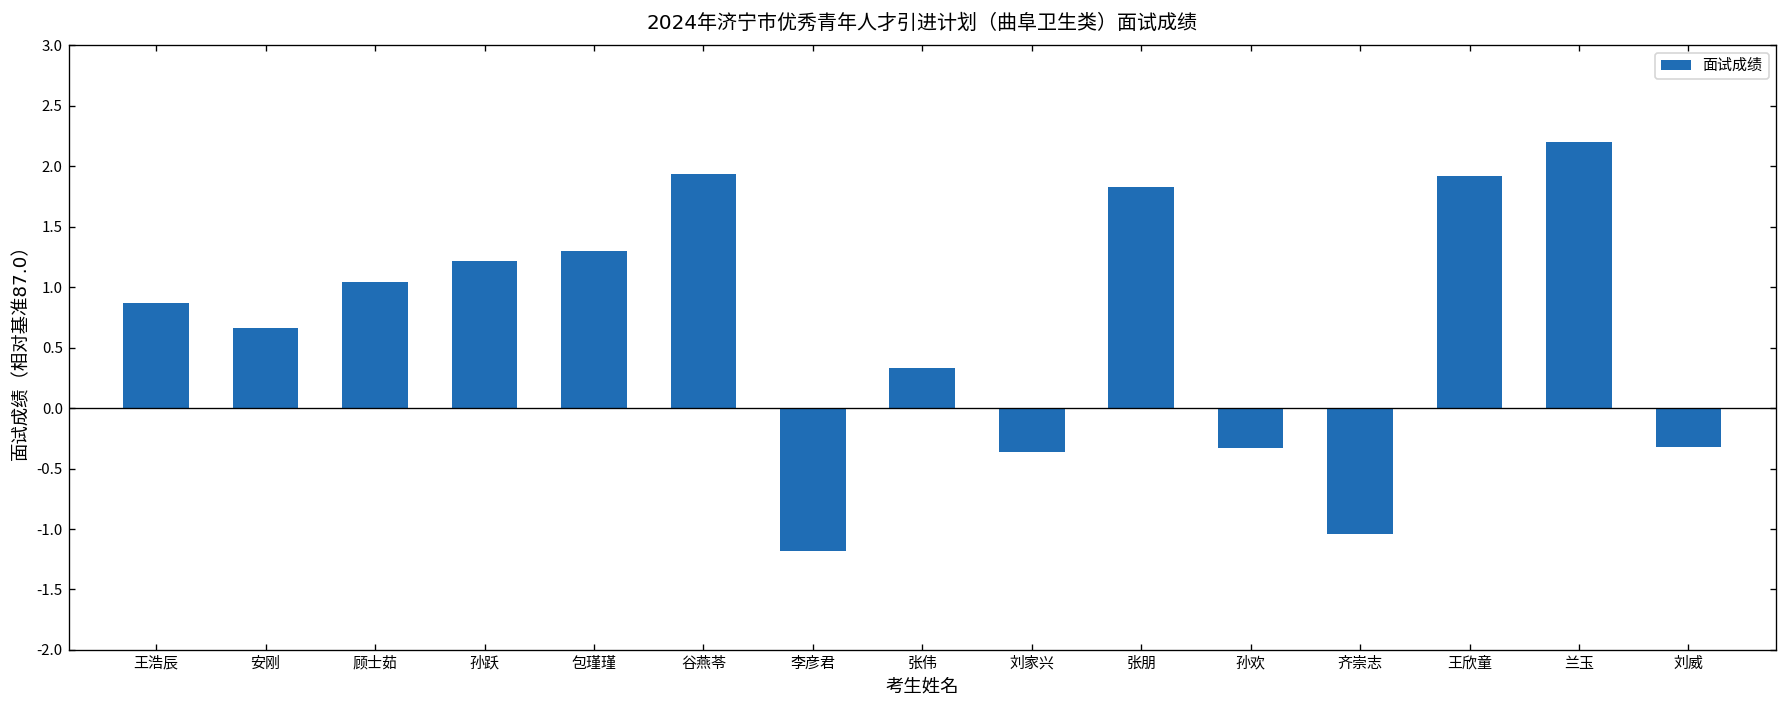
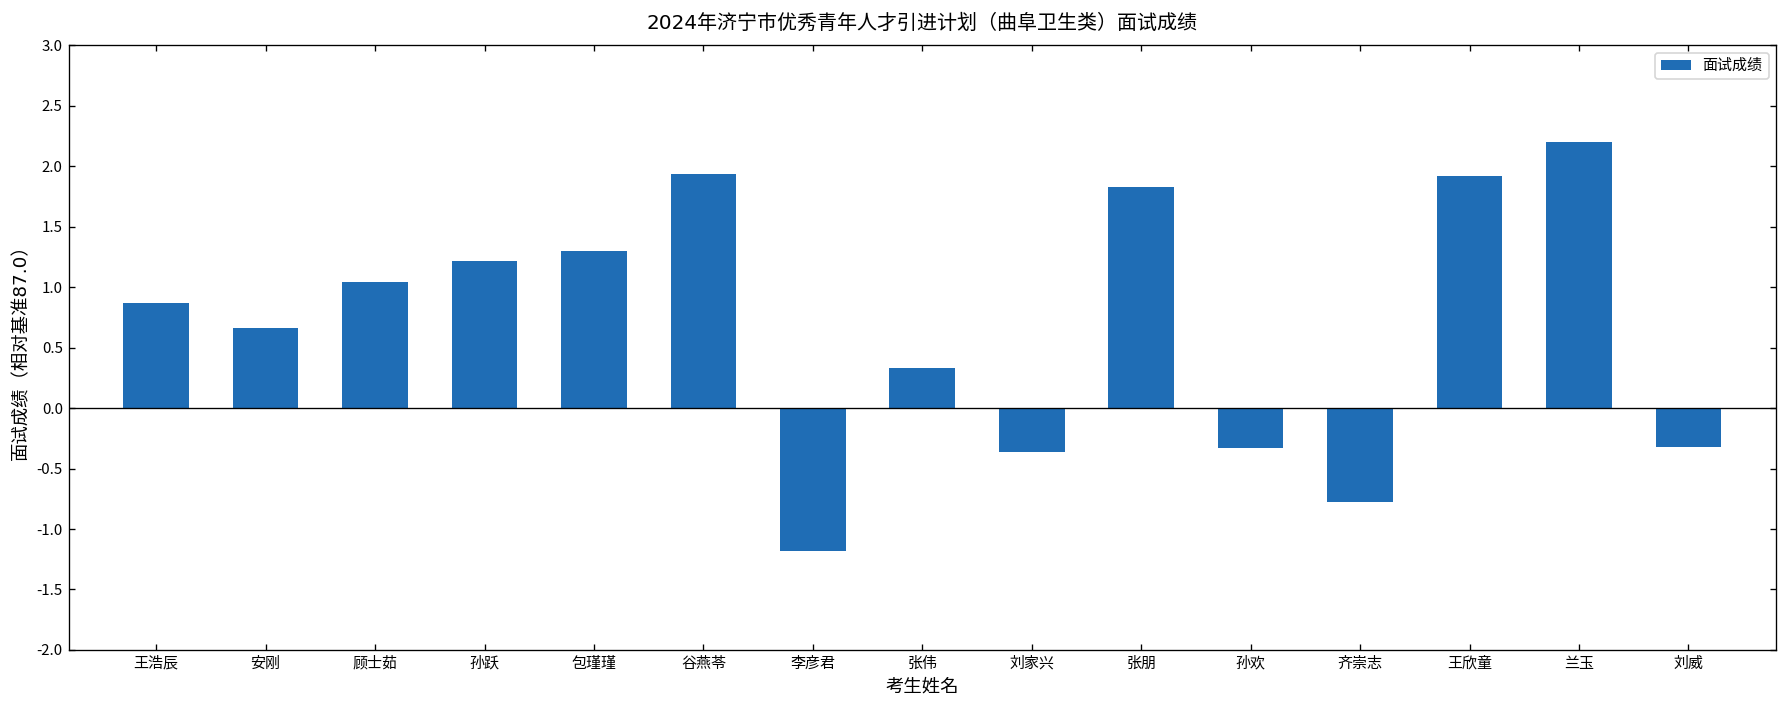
齐崇志: -1.04 -> -0.78
